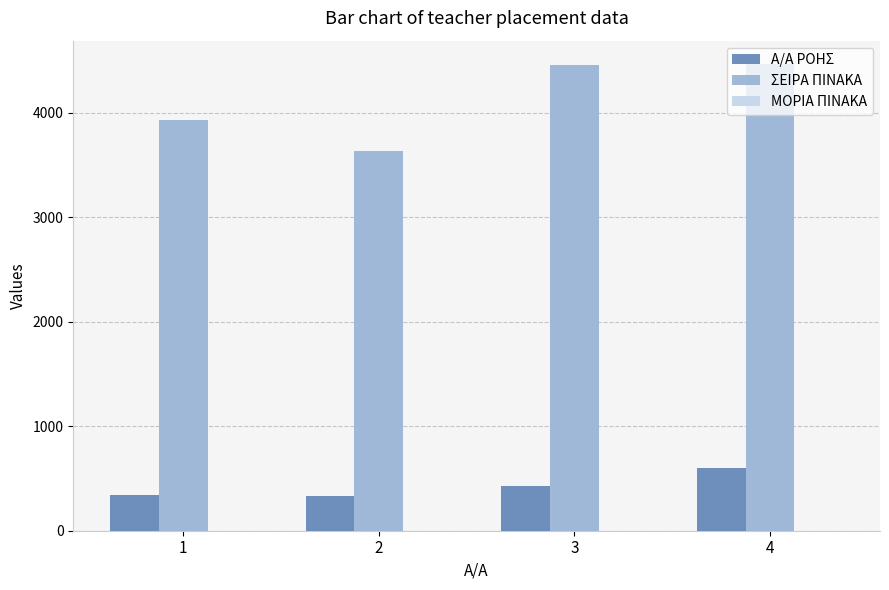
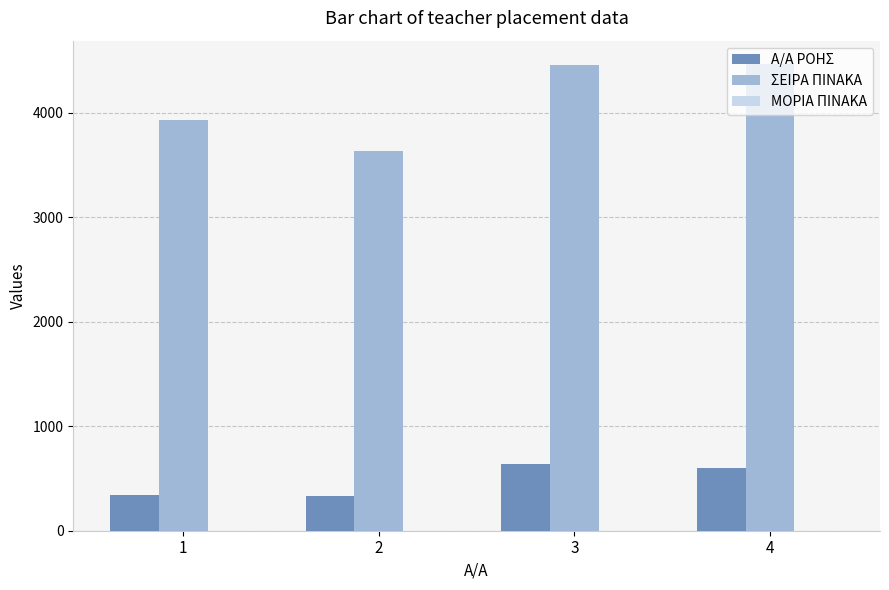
Α/Α ΡΟΗΣ, 3: 430 -> 630
